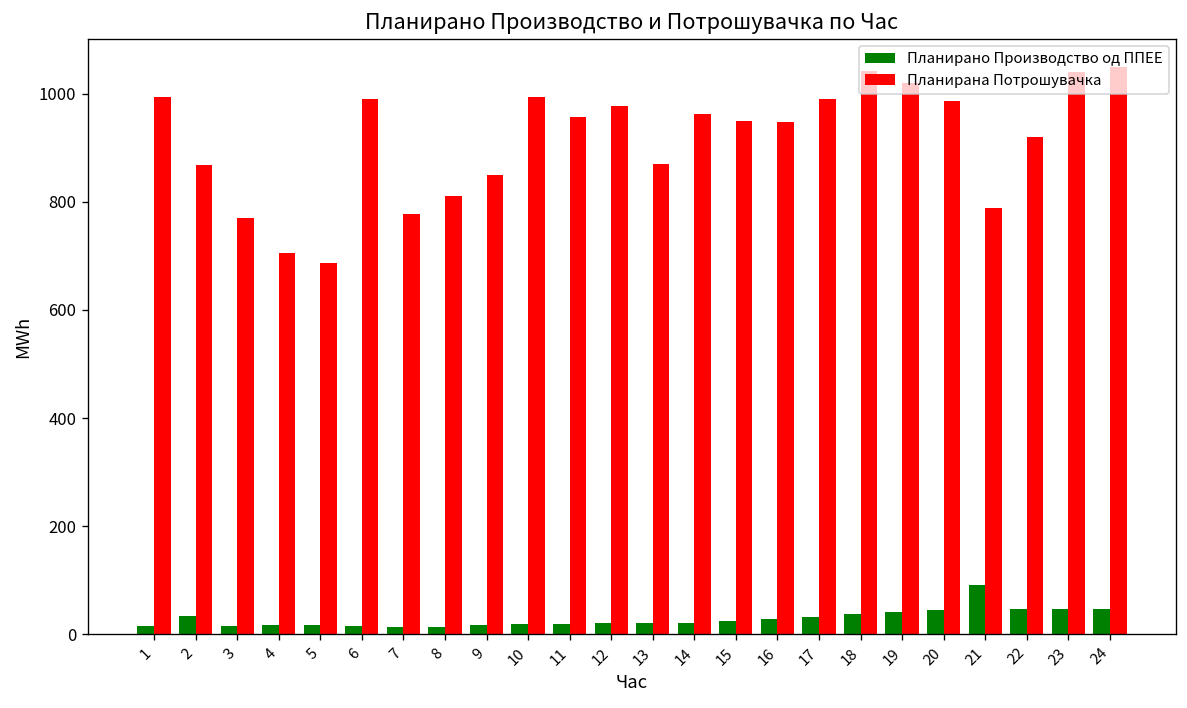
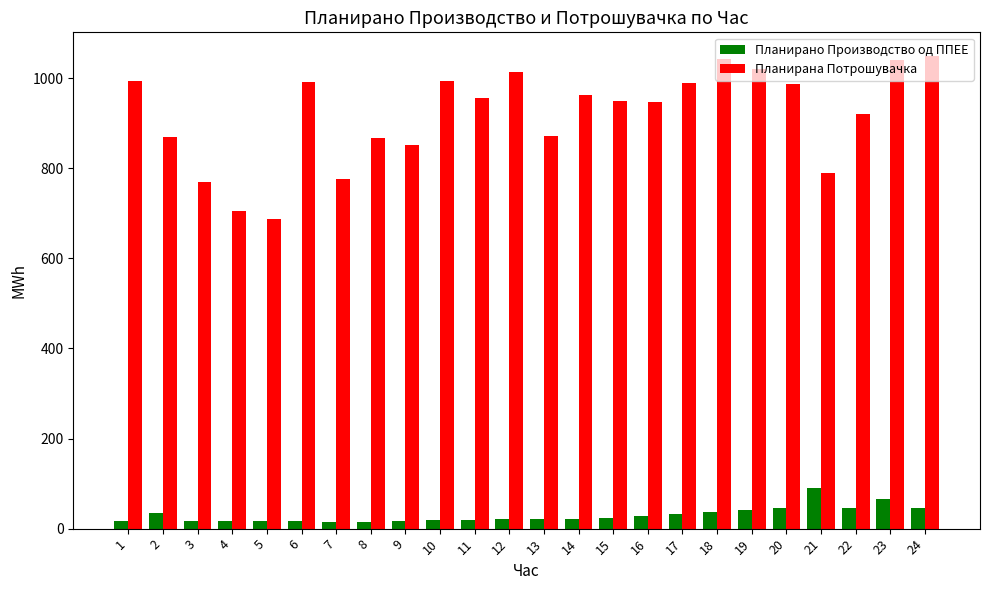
Планирана Потрошувачка, 8: 810 -> 870
Планирана Потрошувачка, 12: 980 -> 1010
Планирано Производство од ППЕЕ, 23: 50 -> 70
